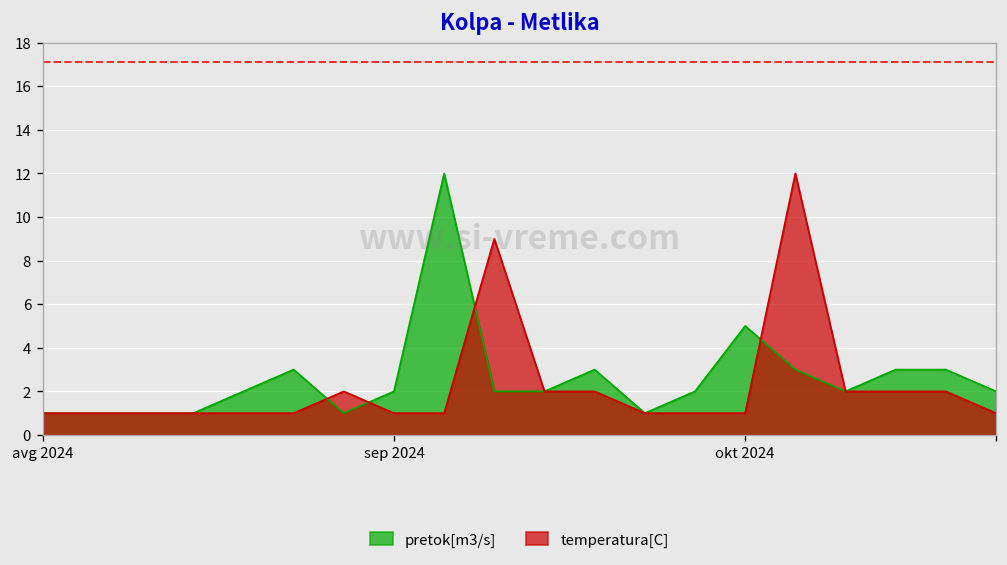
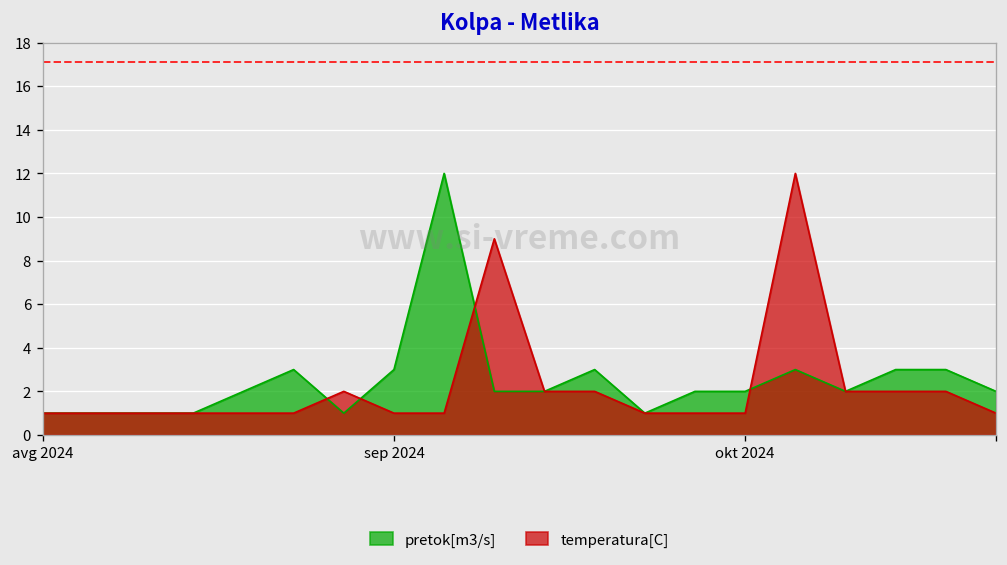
pretok[m3/s], sep 2024: 2 -> 3
pretok[m3/s], okt 2024: 5 -> 2
